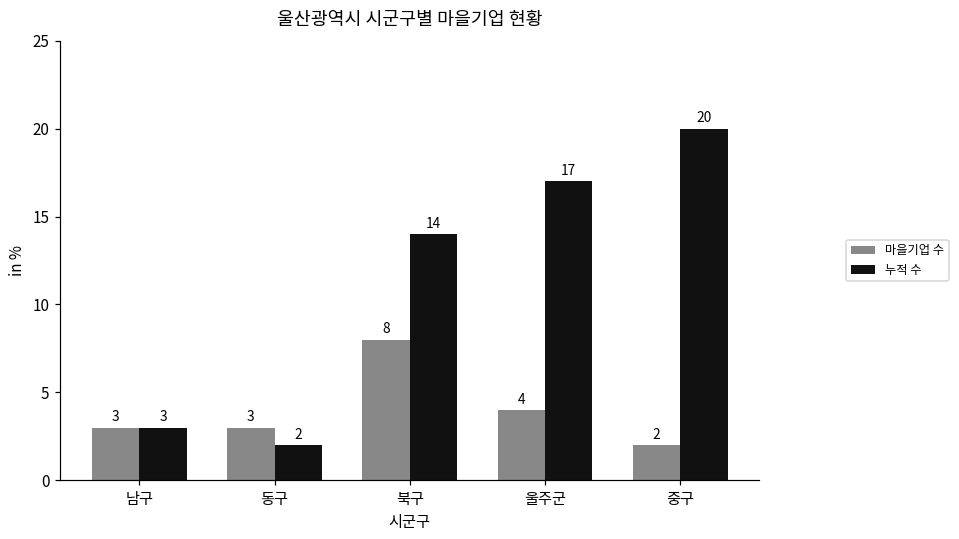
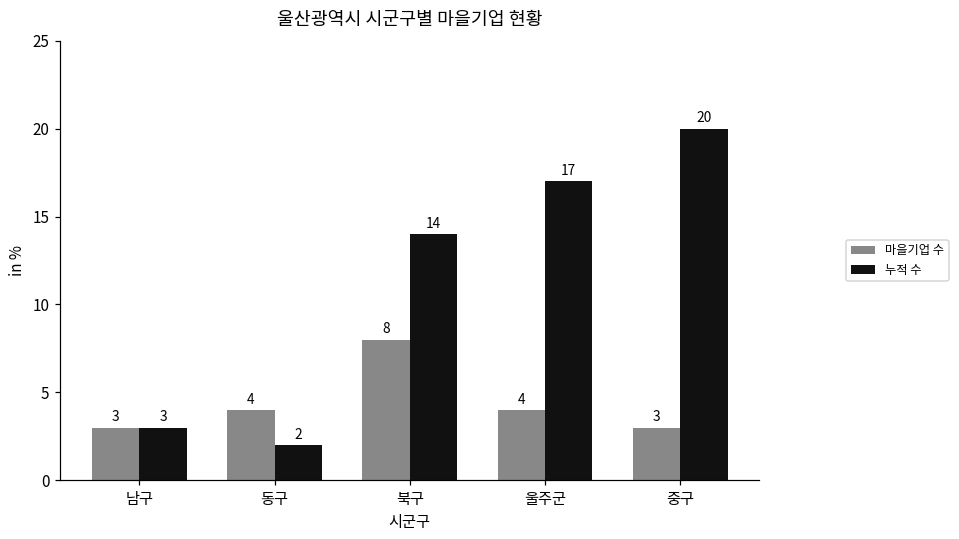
마을기업 수, 동구: 3 -> 4
마을기업 수, 중구: 2 -> 3
